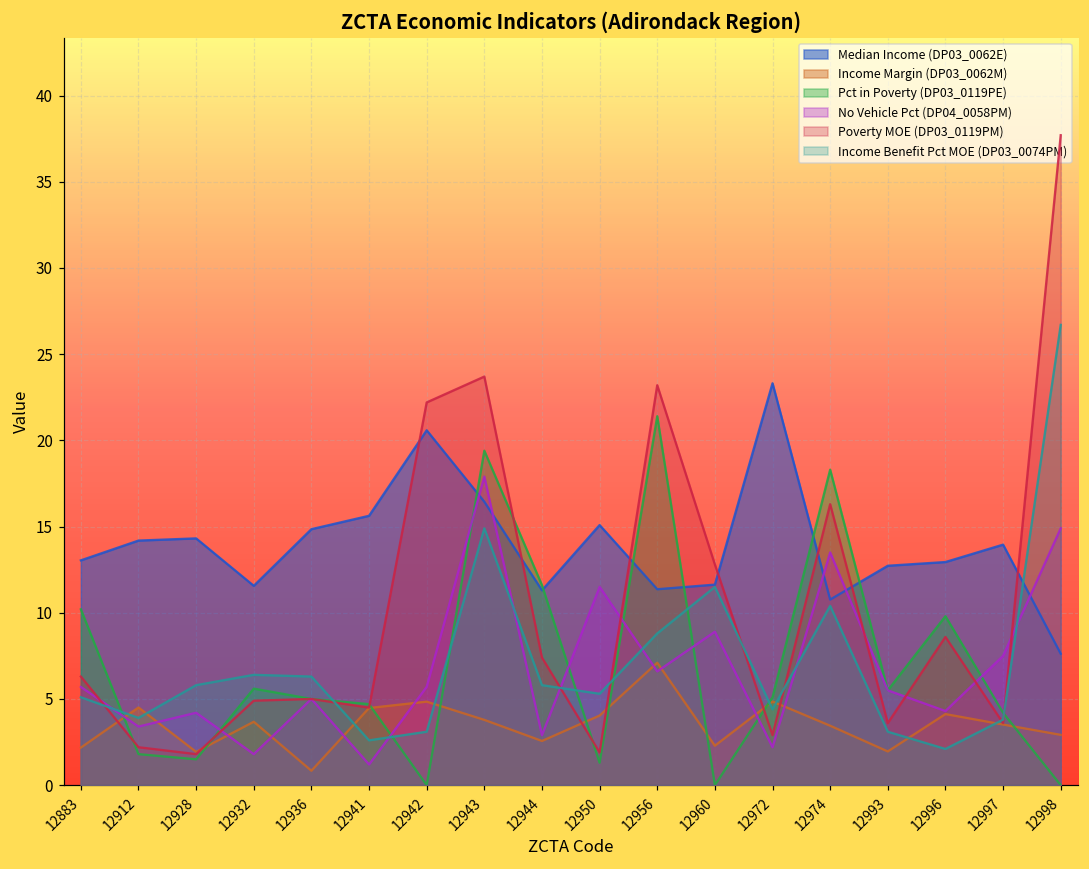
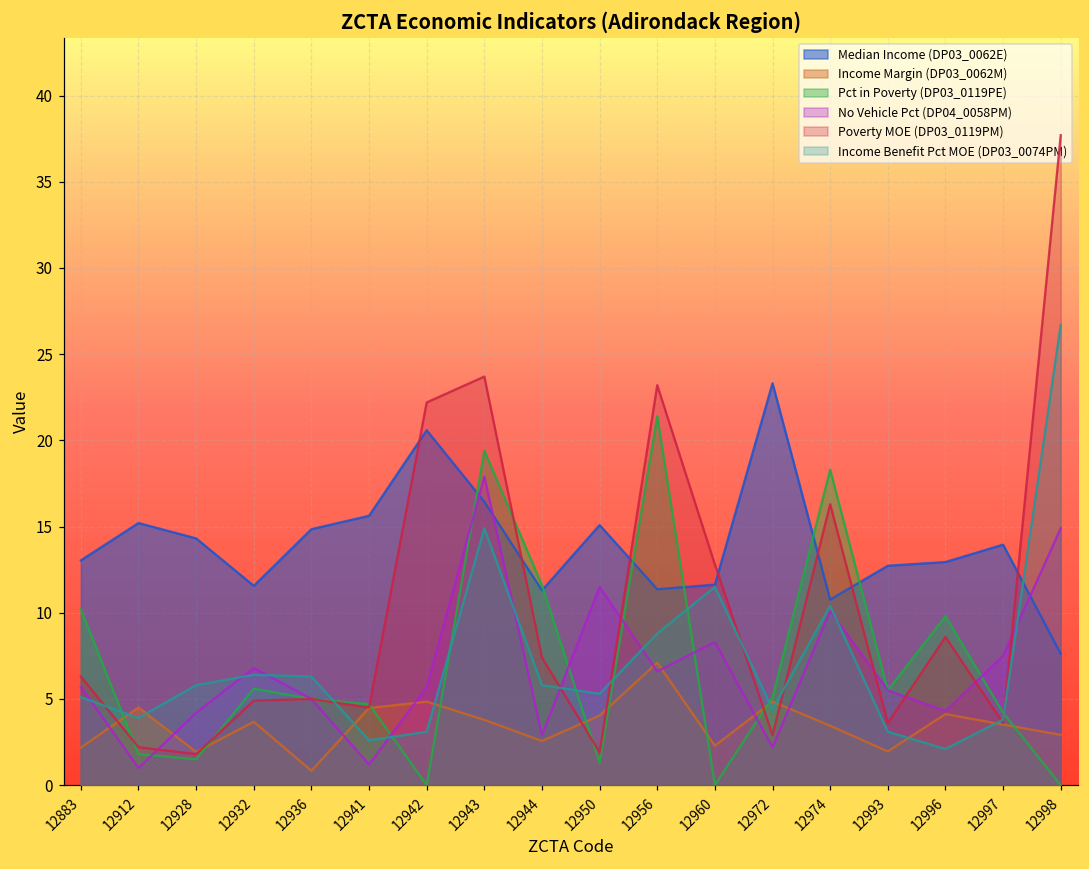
Median Income (DP03_0062E), 12912: 14.2 -> 15.2
No Vehicle Pct (DP04_0058PM), 12912: 3.4 -> 1.0
No Vehicle Pct (DP04_0058PM), 12932: 1.8 -> 6.8
No Vehicle Pct (DP04_0058PM), 12960: 8.9 -> 8.3
No Vehicle Pct (DP04_0058PM), 12974: 13.5 -> 10.1
